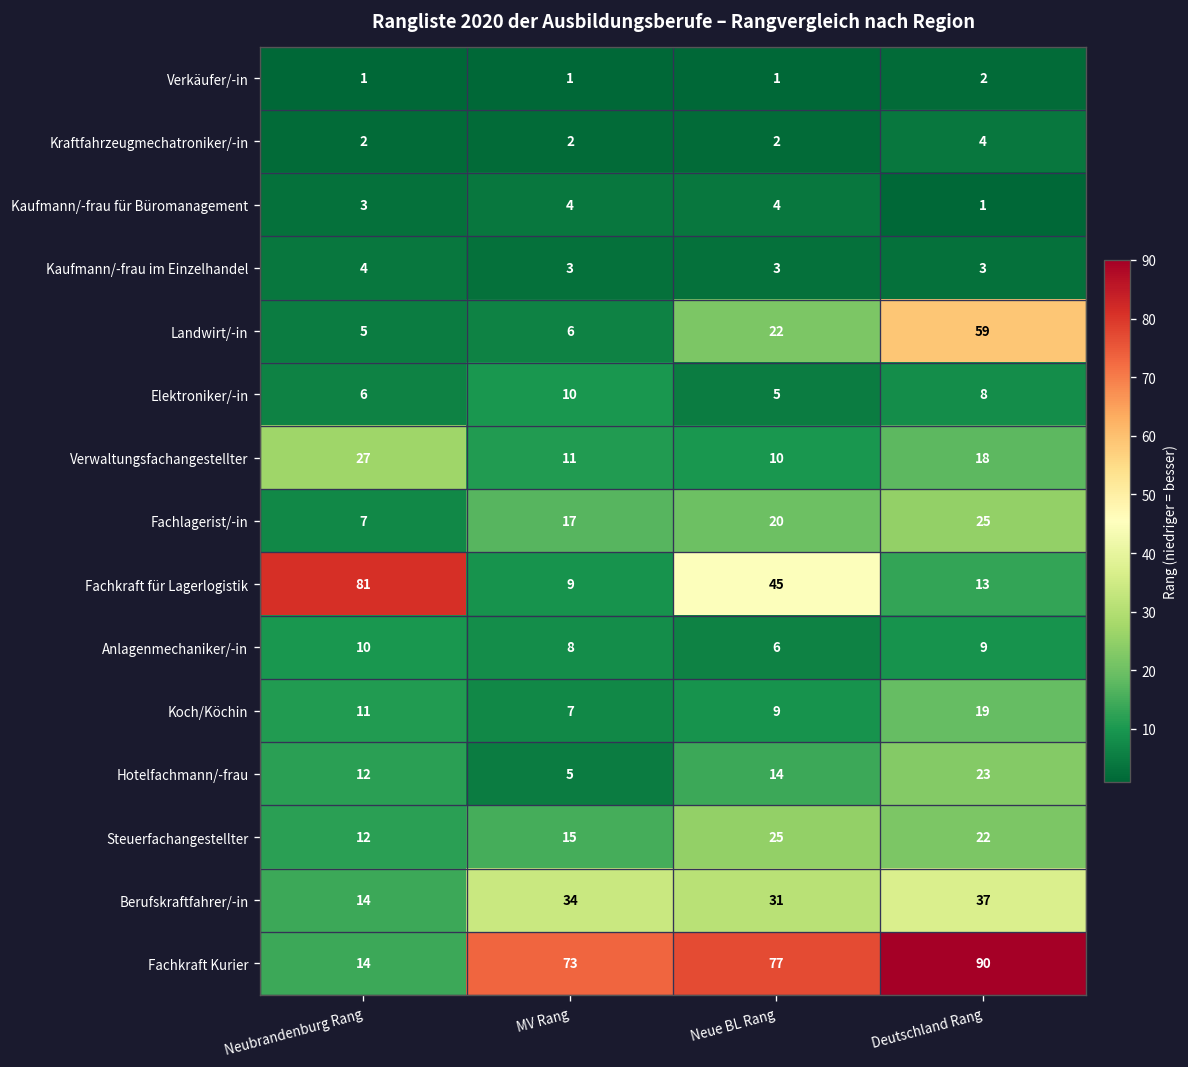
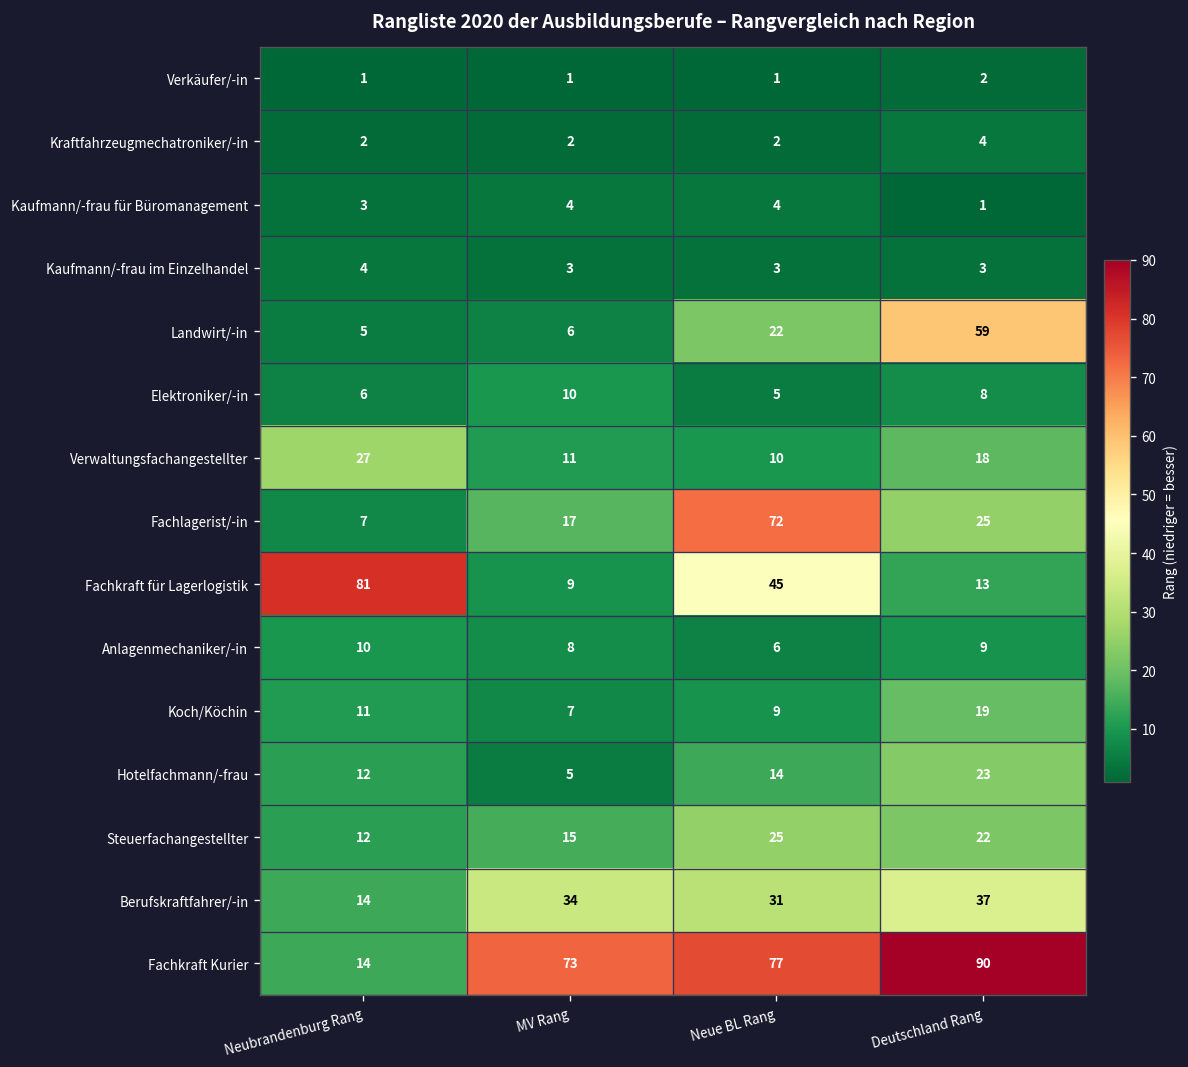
Fachlagerist/-in, Neue BL Rang: 20 -> 72
